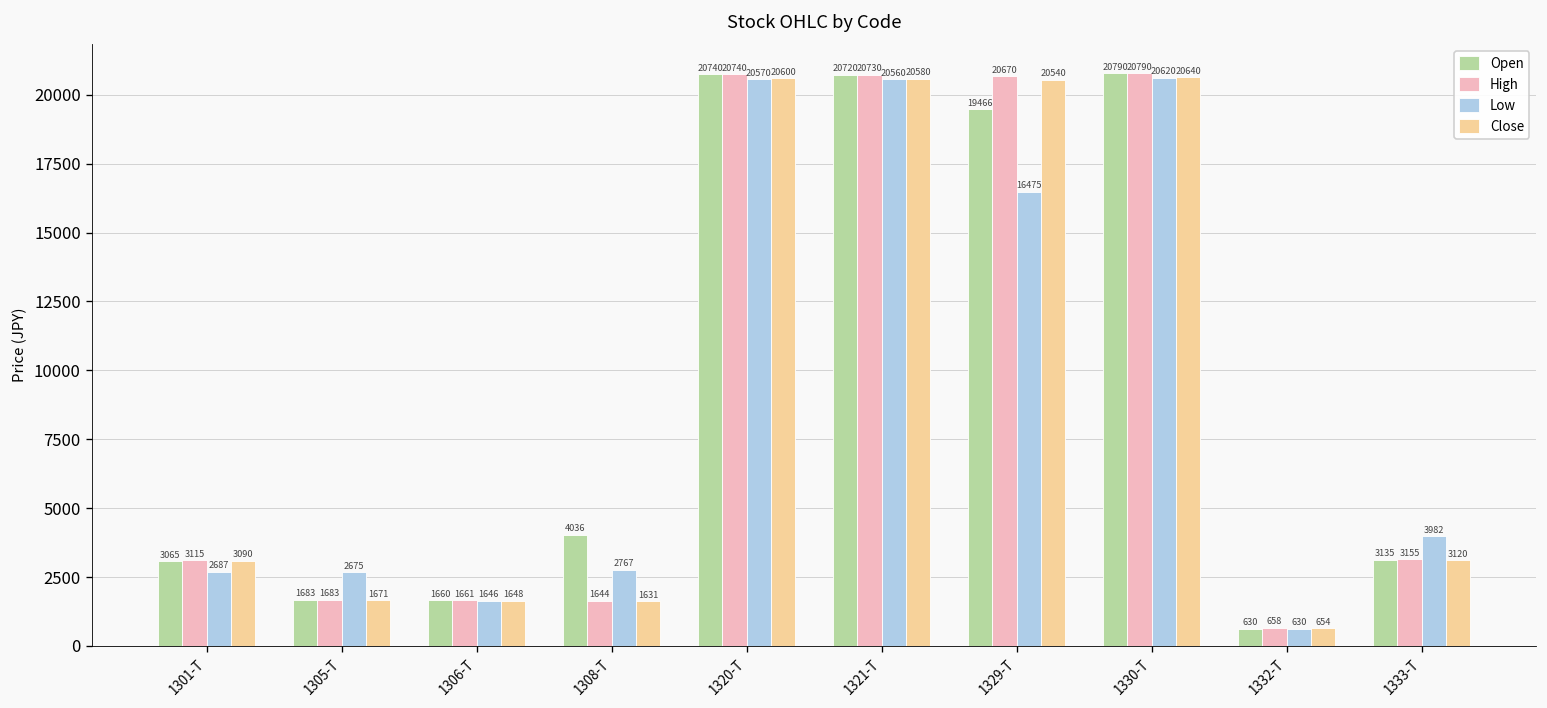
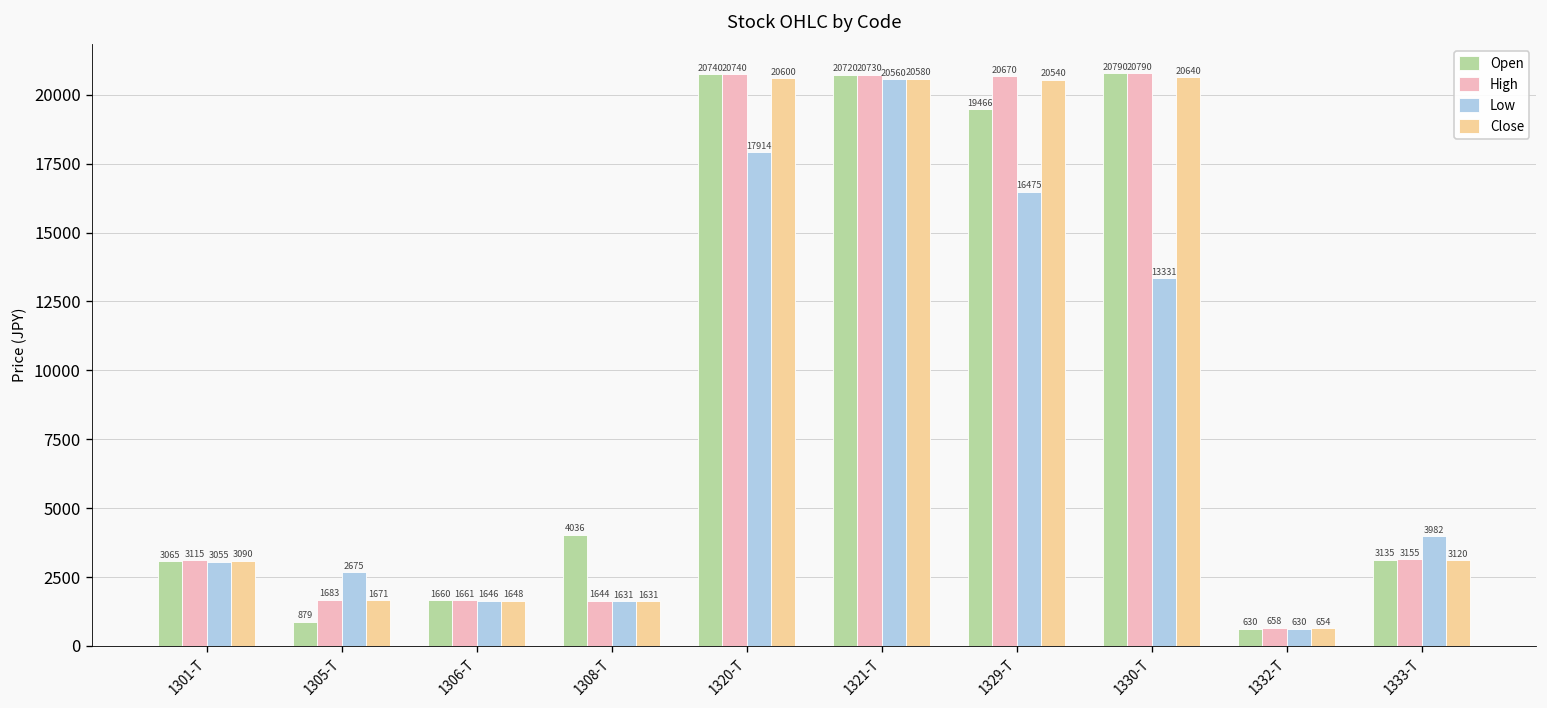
Low, 1301-T: 2687 -> 3055
Open, 1305-T: 1683 -> 879
Low, 1308-T: 2767 -> 1631
Low, 1320-T: 20570 -> 17914
Low, 1330-T: 20620 -> 13331
